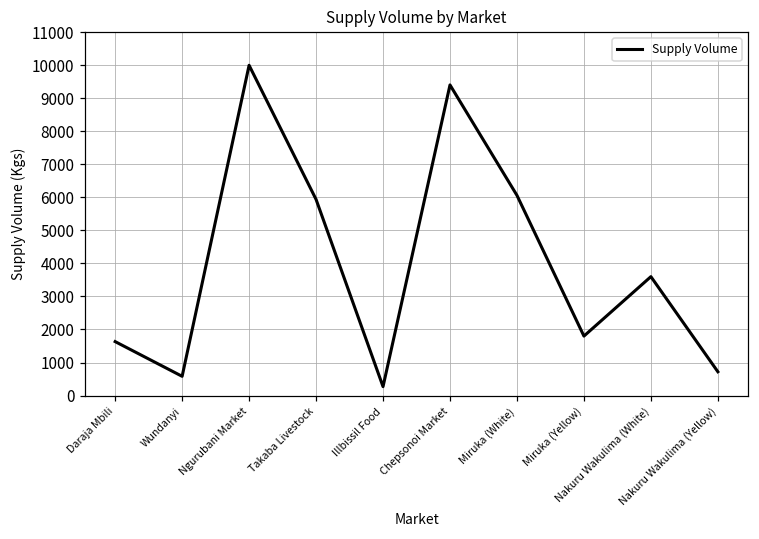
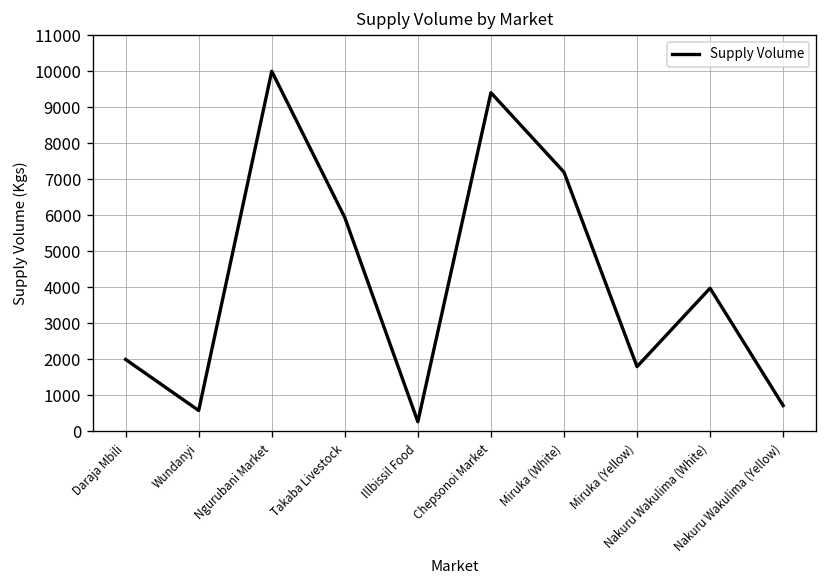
Daraja Mbili: 1600 -> 2000
Miruka (White): 6100 -> 7200
Nakuru Wakulima (White): 3600 -> 4000
